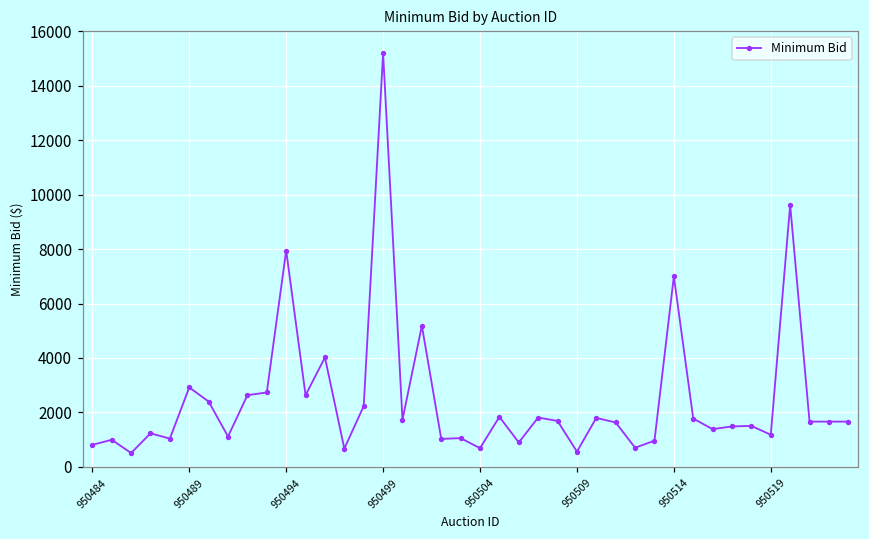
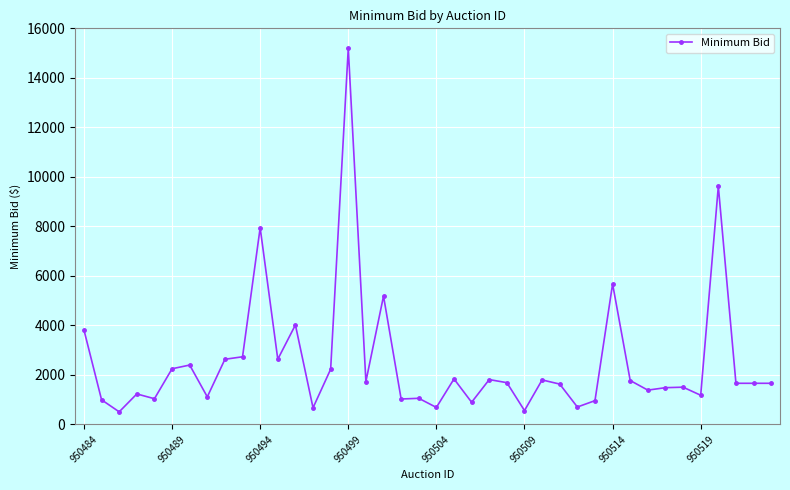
950484: 800 -> 3800
950489: 2900 -> 2300
950514: 7000 -> 5700
